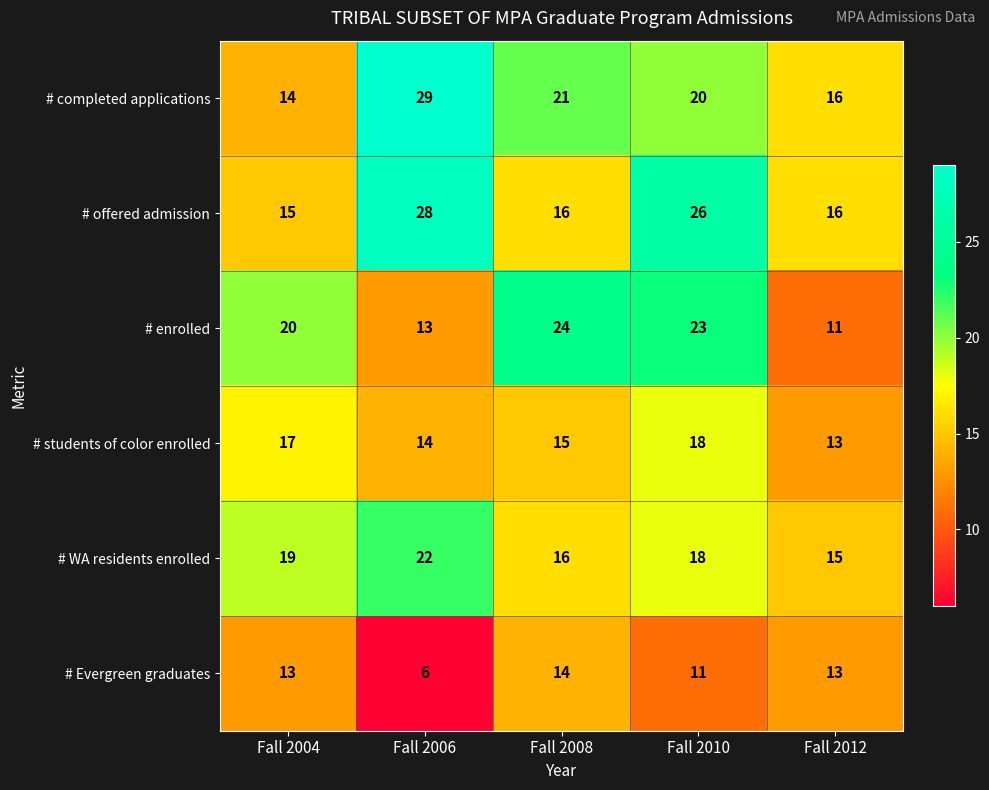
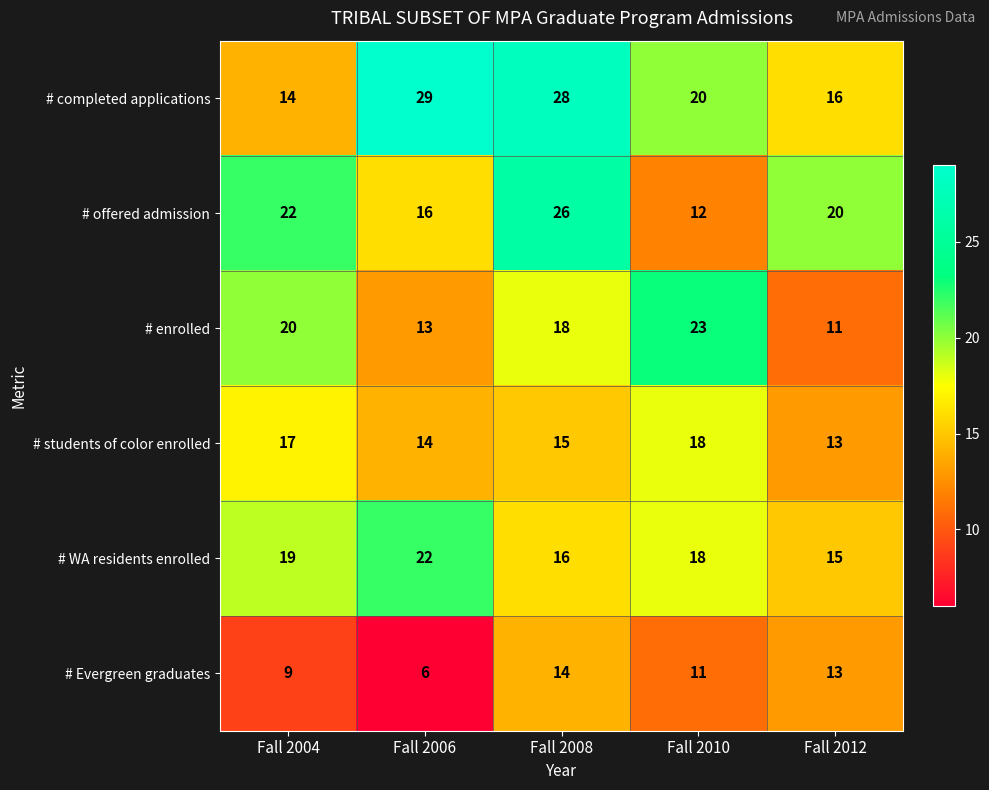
# completed applications, Fall 2008: 21 -> 28
# offered admission, Fall 2004: 15 -> 22
# offered admission, Fall 2006: 28 -> 16
# offered admission, Fall 2008: 16 -> 26
# offered admission, Fall 2010: 26 -> 12
# offered admission, Fall 2012: 16 -> 20
# enrolled, Fall 2008: 24 -> 18
# Evergreen graduates, Fall 2004: 13 -> 9
